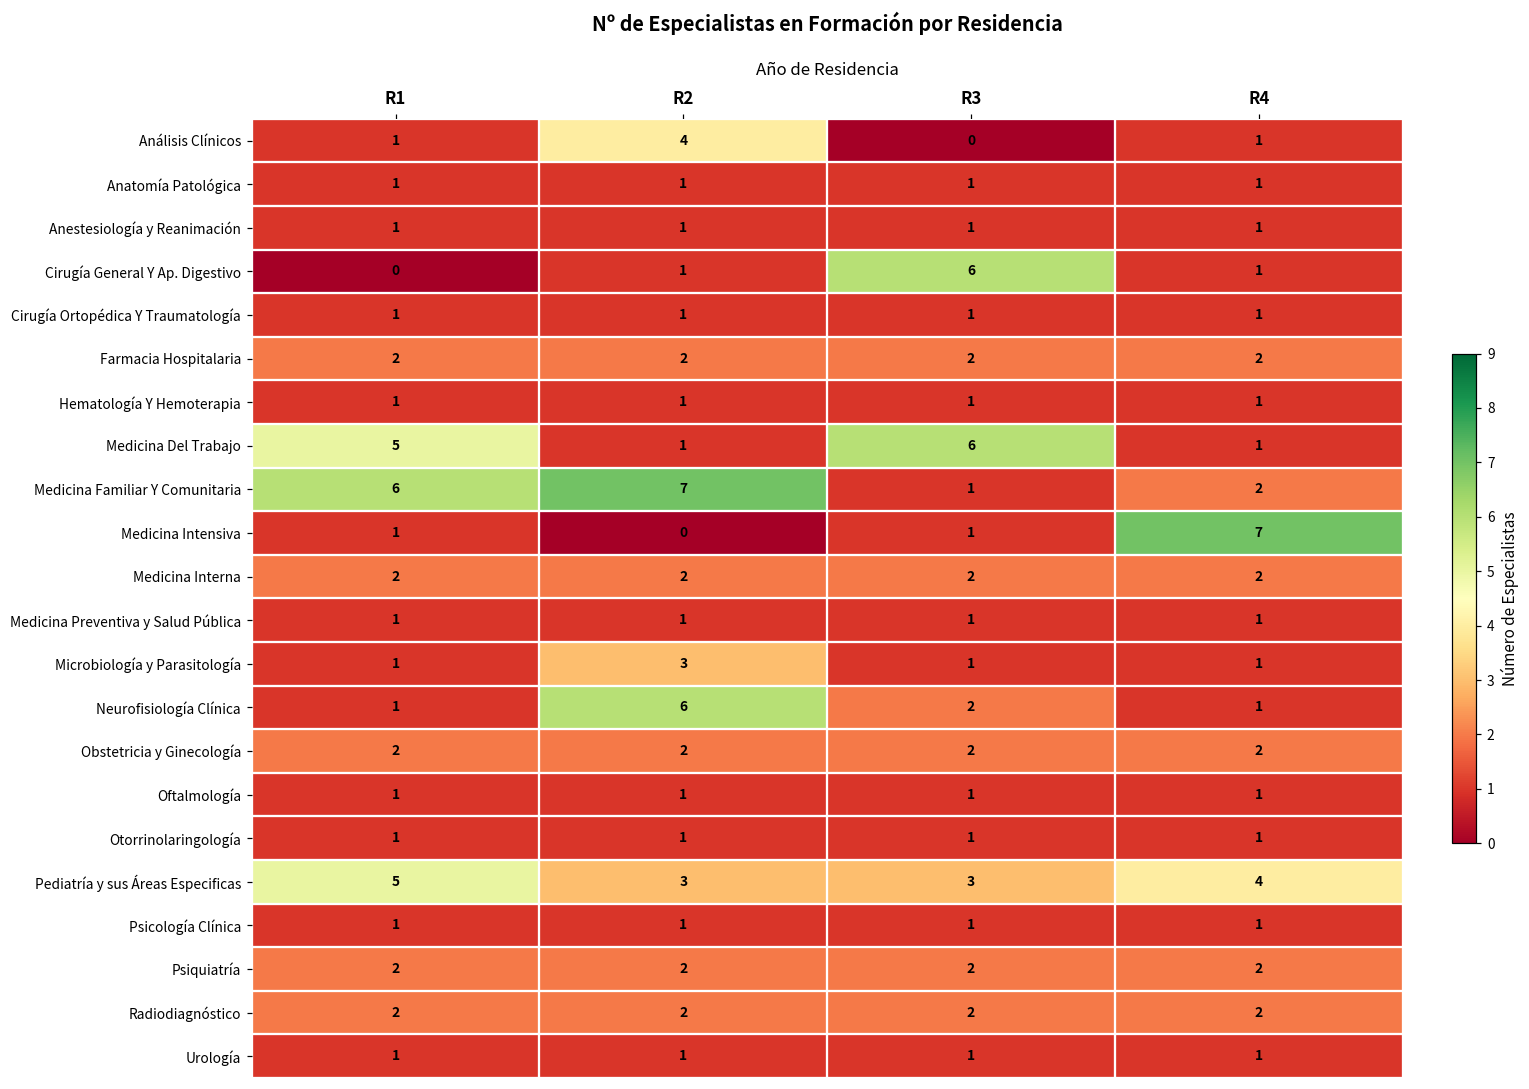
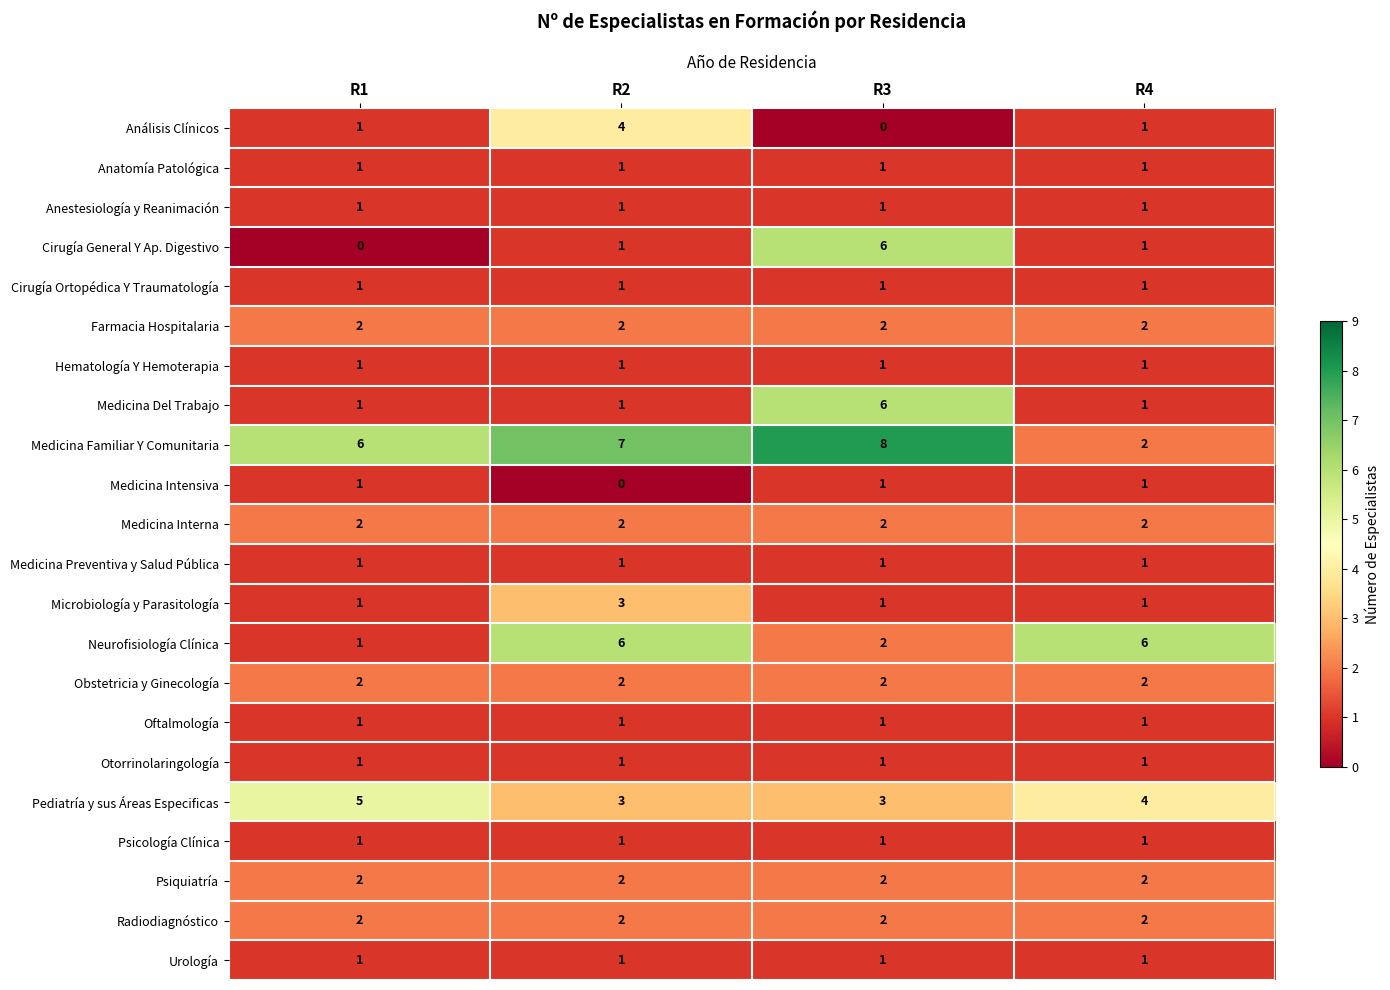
Medicina Del Trabajo, R1: 5 -> 1
Medicina Familiar Y Comunitaria, R3: 1 -> 8
Medicina Intensiva, R4: 7 -> 1
Neurofisiología Clínica, R4: 1 -> 6
